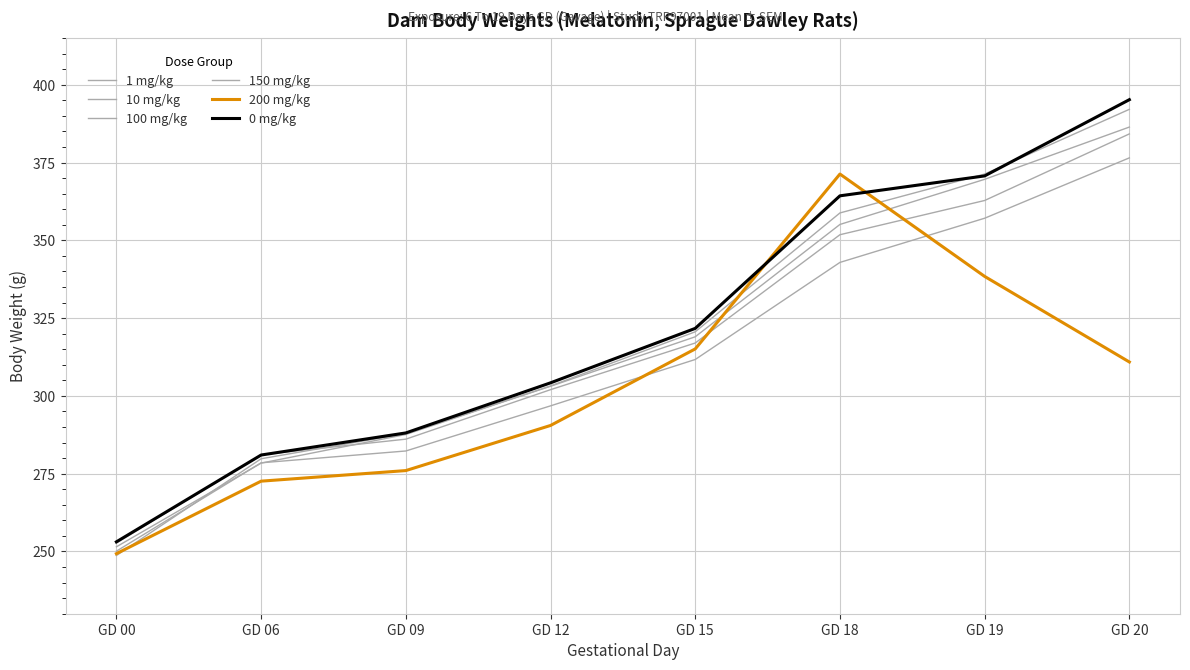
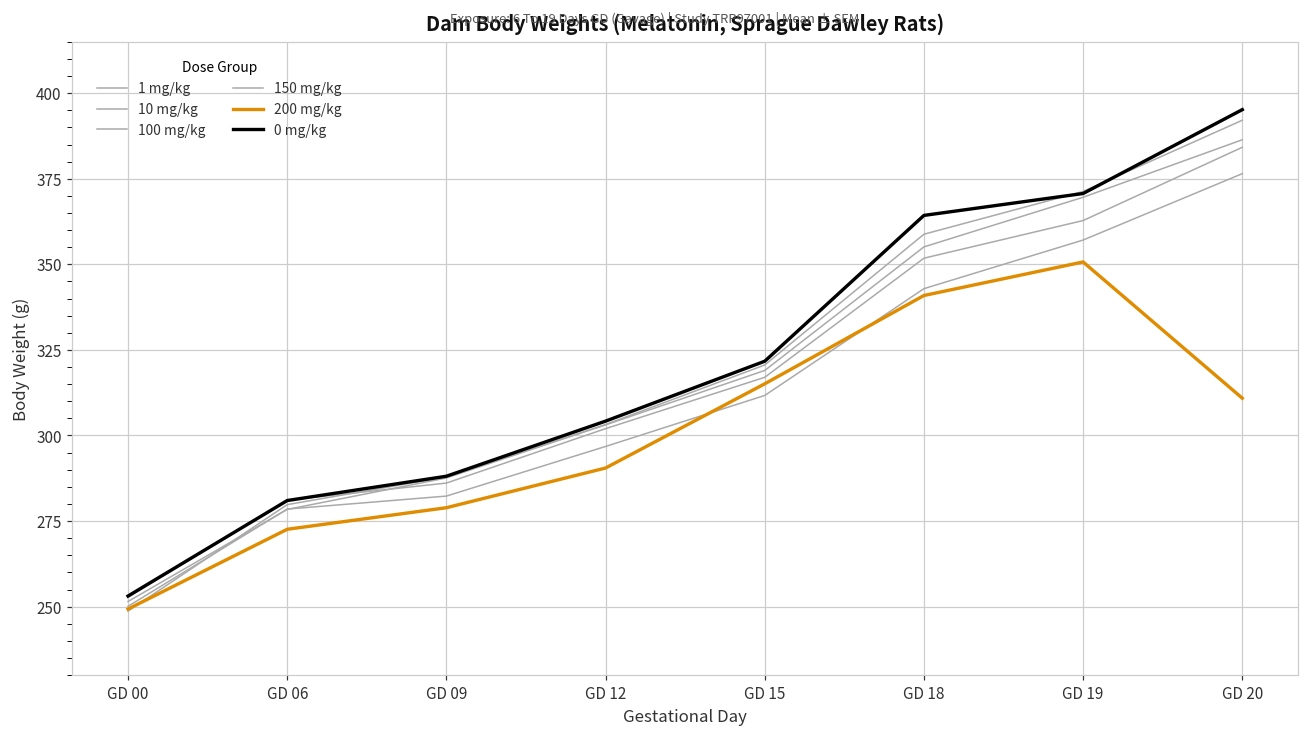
200 mg/kg, GD 09: 276 -> 279
200 mg/kg, GD 18: 371 -> 341
200 mg/kg, GD 19: 338 -> 351
